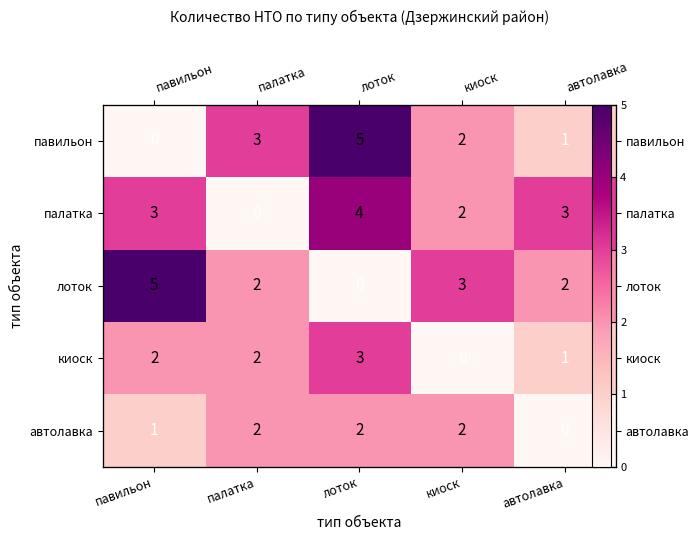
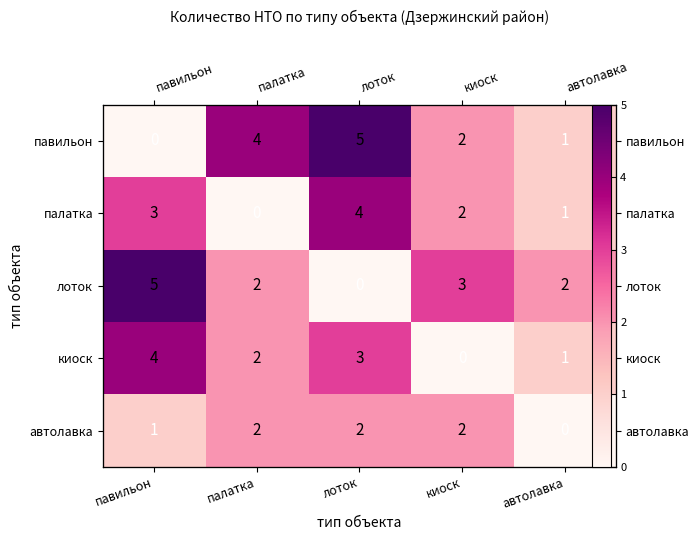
павильон, палатка: 3 -> 4
палатка, автолавка: 3 -> 1
киоск, павильон: 2 -> 4
